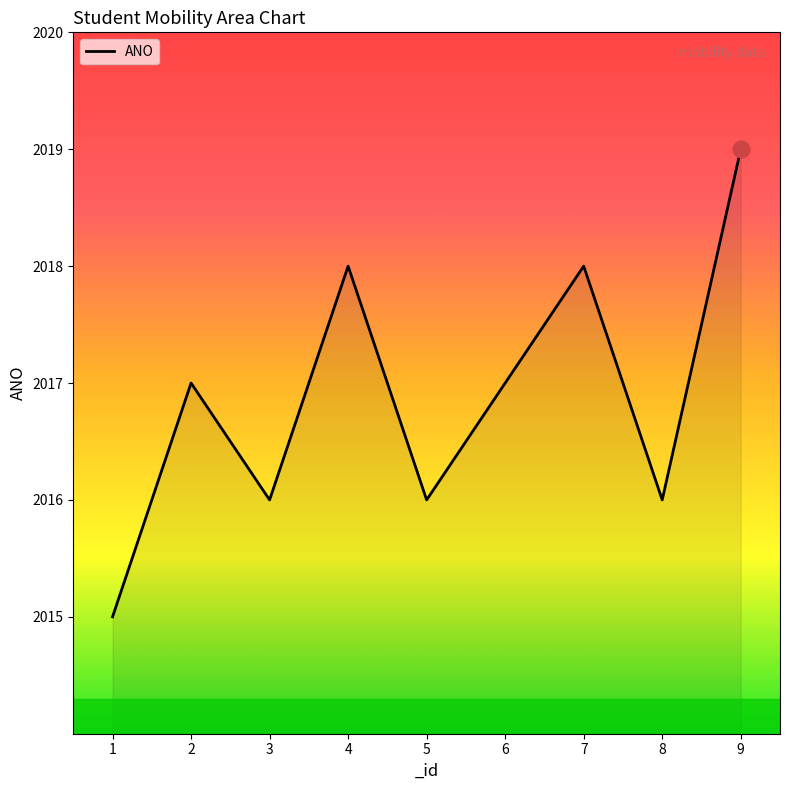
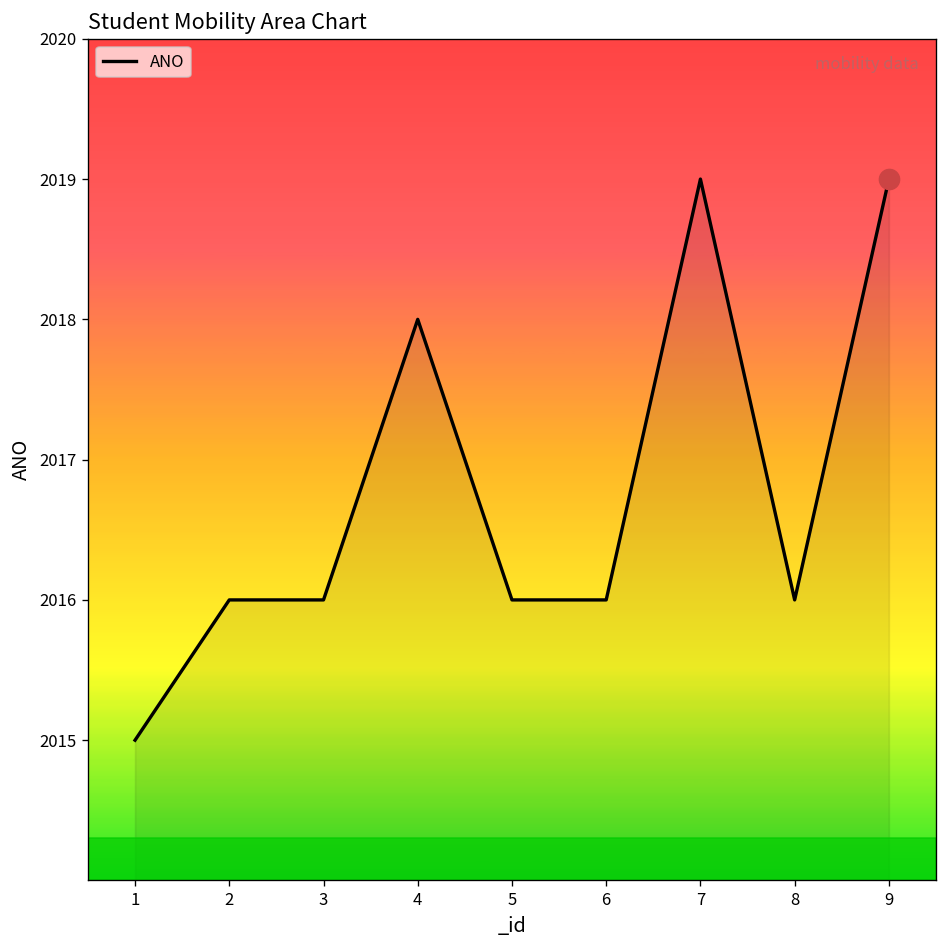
ANO, 2: 2017 -> 2016
ANO, 6: 2017 -> 2016
ANO, 7: 2018 -> 2019
